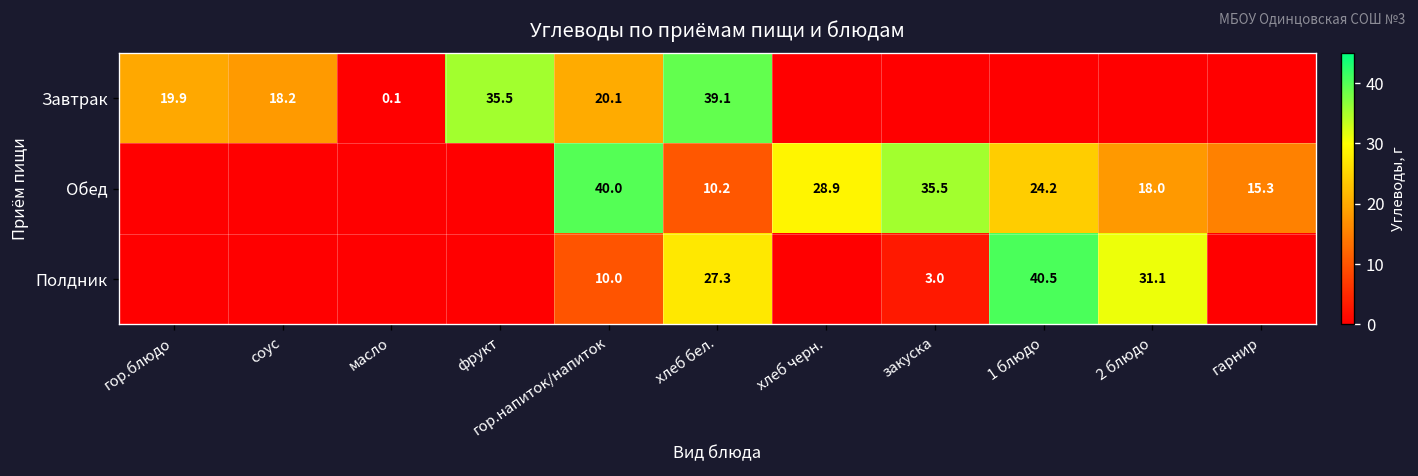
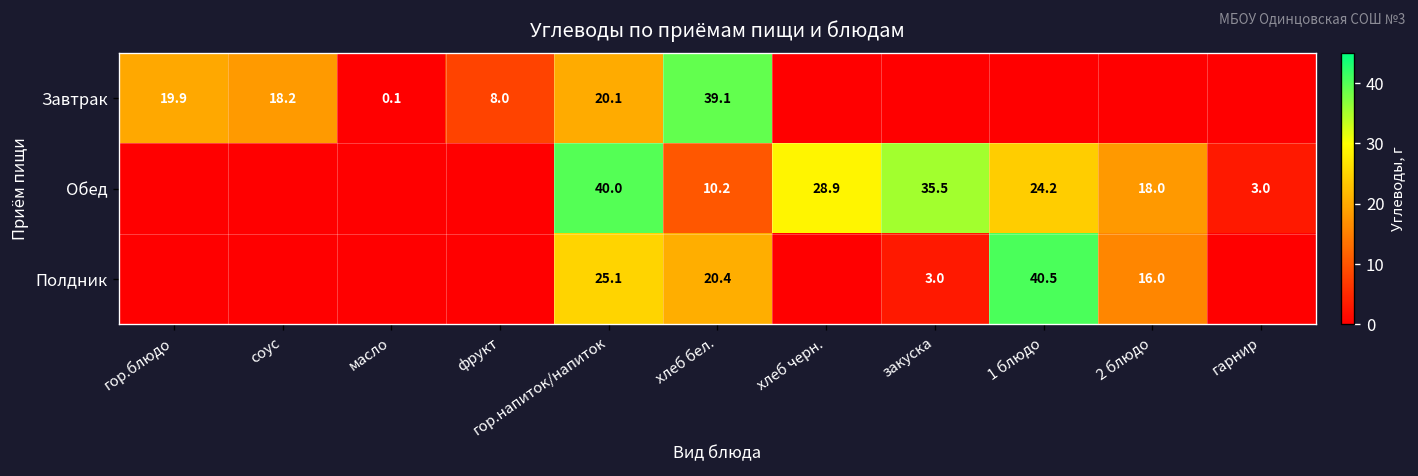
Завтрак, фрукт: 35.5 -> 8.0
Обед, гарнир: 15.3 -> 3.0
Полдник, гор.напиток/напиток: 10.0 -> 25.1
Полдник, хлеб бел.: 27.3 -> 20.4
Полдник, 2 блюдо: 31.1 -> 16.0
